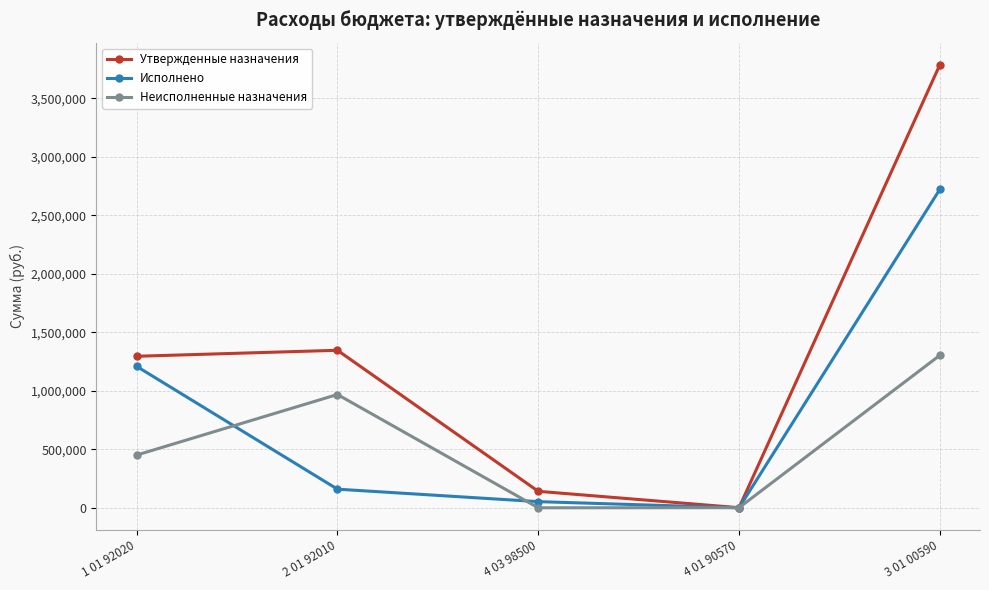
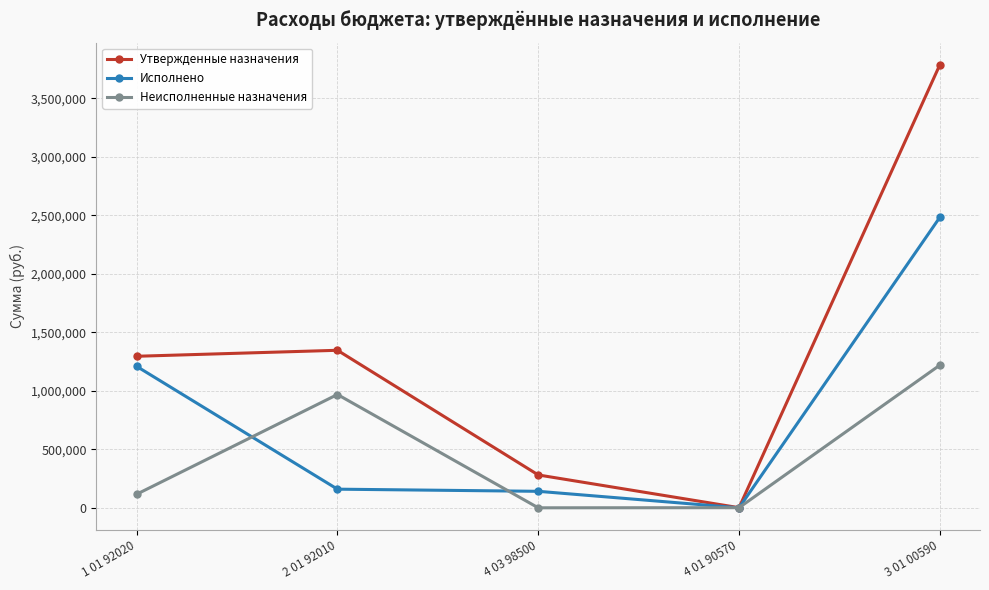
Неисполненные назначения, 1 01 92020: 450,000 -> 120,000
Утвержденные назначения, 4 03 98500: 140,000 -> 280,000
Исполнено, 4 03 98500: 50,000 -> 140,000
Исполнено, 3 01 00590: 2,720,000 -> 2,480,000
Неисполненные назначения, 3 01 00590: 1,300,000 -> 1,220,000
